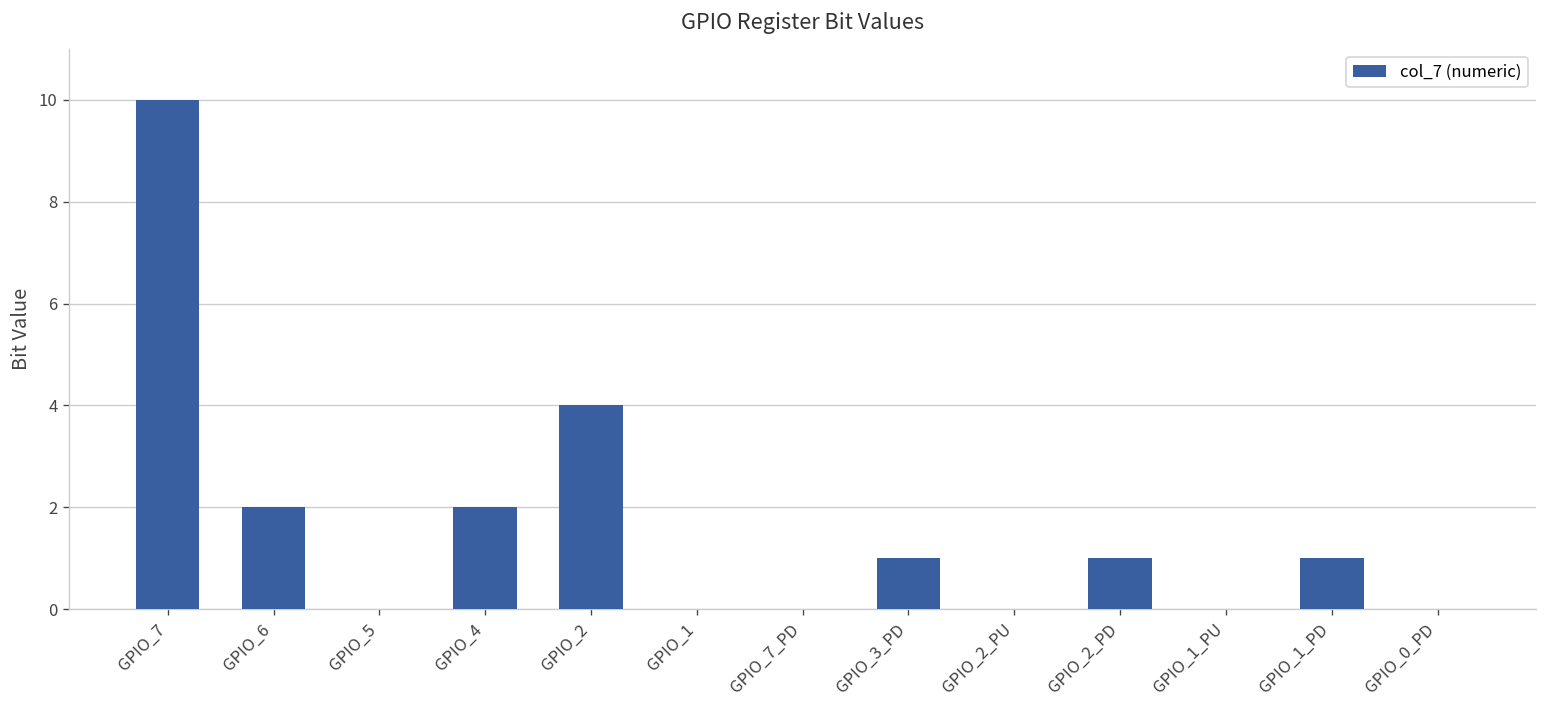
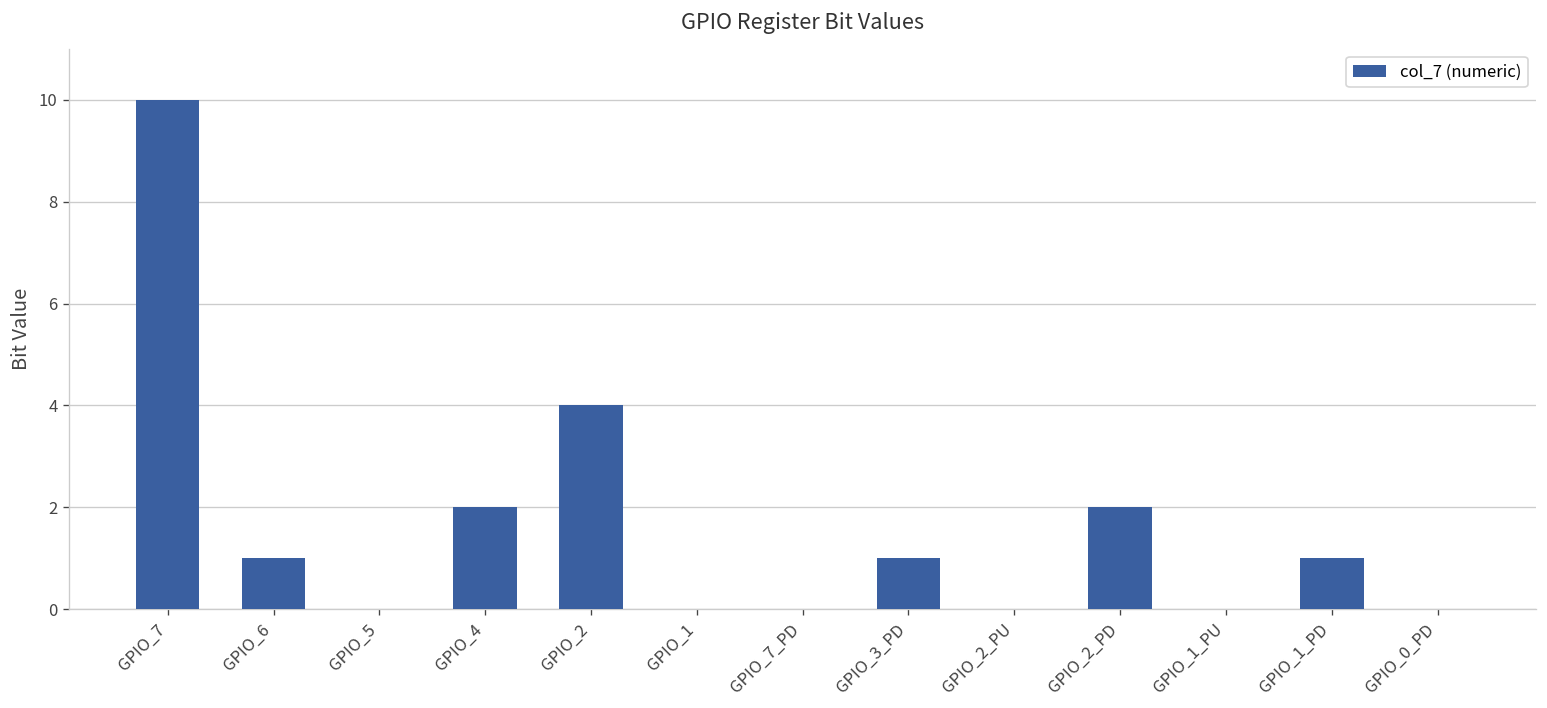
GPIO_6: 2 -> 1
GPIO_2_PD: 1 -> 2
